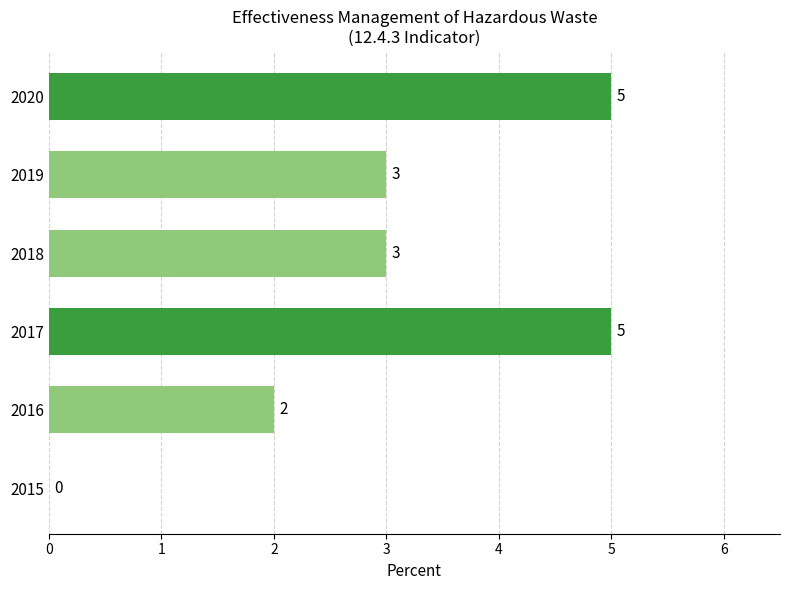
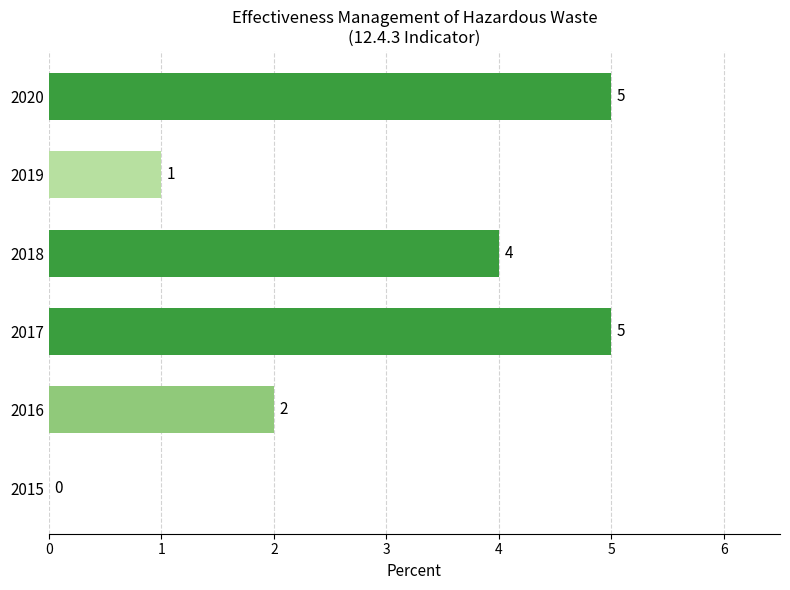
2019: 3 -> 1
2018: 3 -> 4
